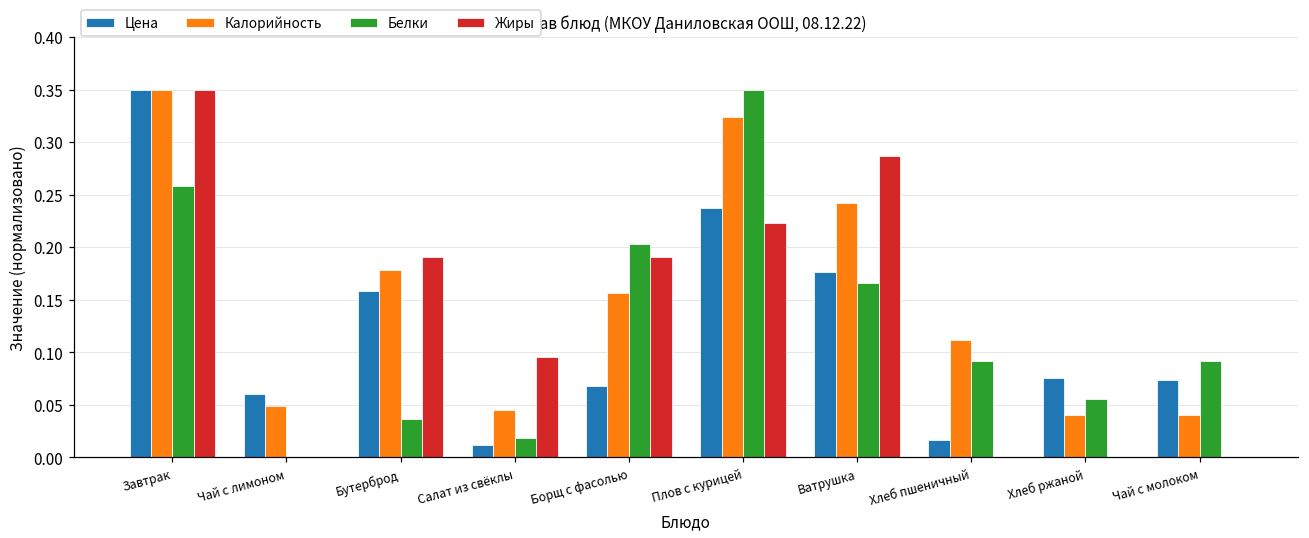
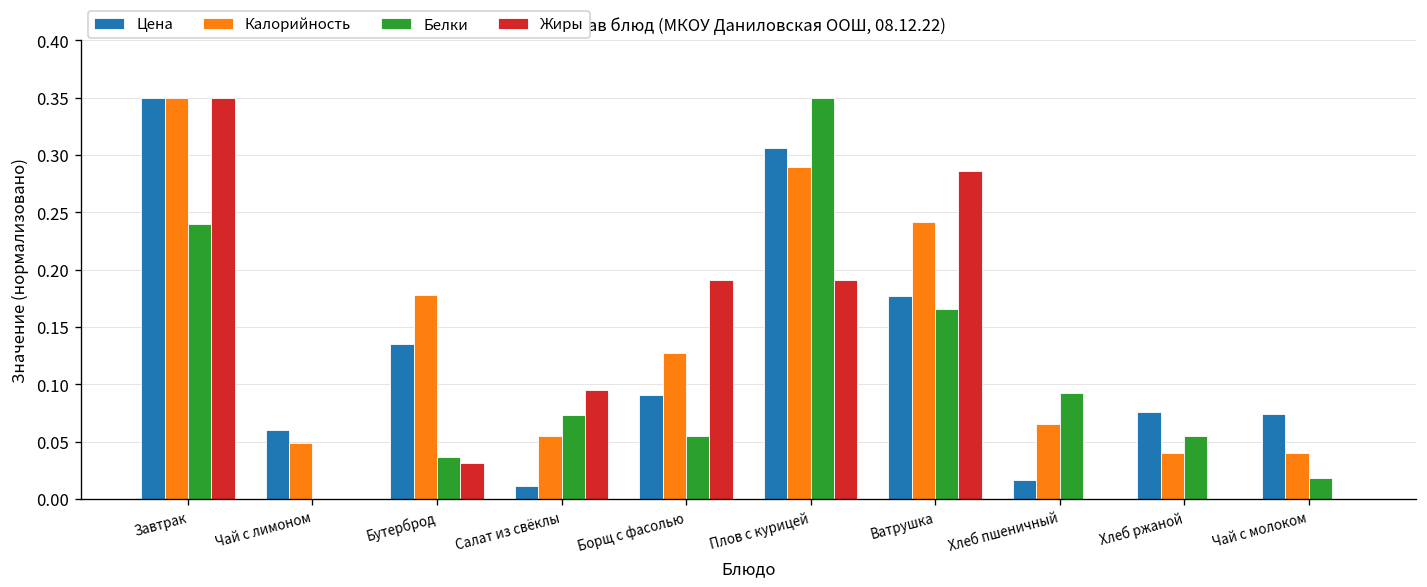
Белки, Завтрак: 0.26 -> 0.24
Цена, Бутерброд: 0.16 -> 0.14
Жиры, Бутерброд: 0.19 -> 0.03
Калорийность, Салат из свёклы: 0.045 -> 0.055
Белки, Салат из свёклы: 0.02 -> 0.07
Цена, Борщ с фасолью: 0.07 -> 0.09
Калорийность, Борщ с фасолью: 0.16 -> 0.13
Белки, Борщ с фасолью: 0.20 -> 0.06
Цена, Плов с курицей: 0.24 -> 0.31
Калорийность, Плов с курицей: 0.32 -> 0.29
Жиры, Плов с курицей: 0.22 -> 0.19
Калорийность, Хлеб пшеничный: 0.11 -> 0.07
Белки, Чай с молоком: 0.09 -> 0.02
